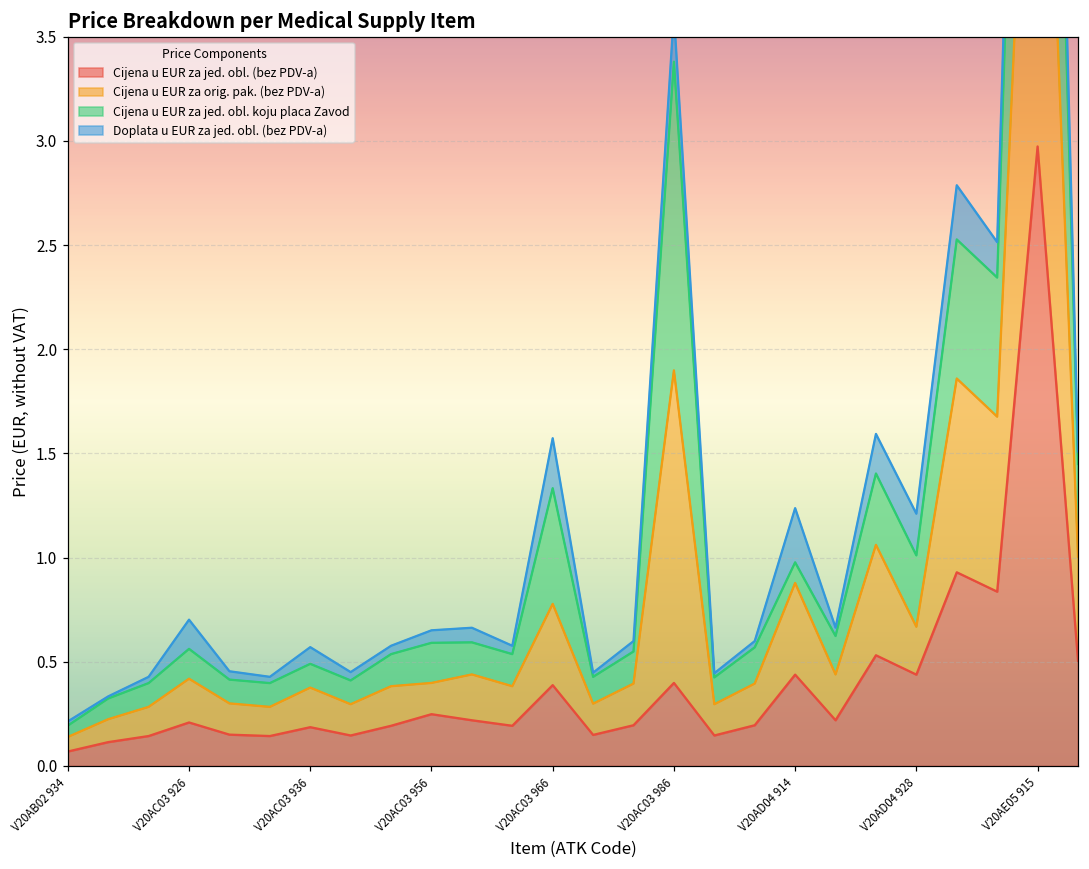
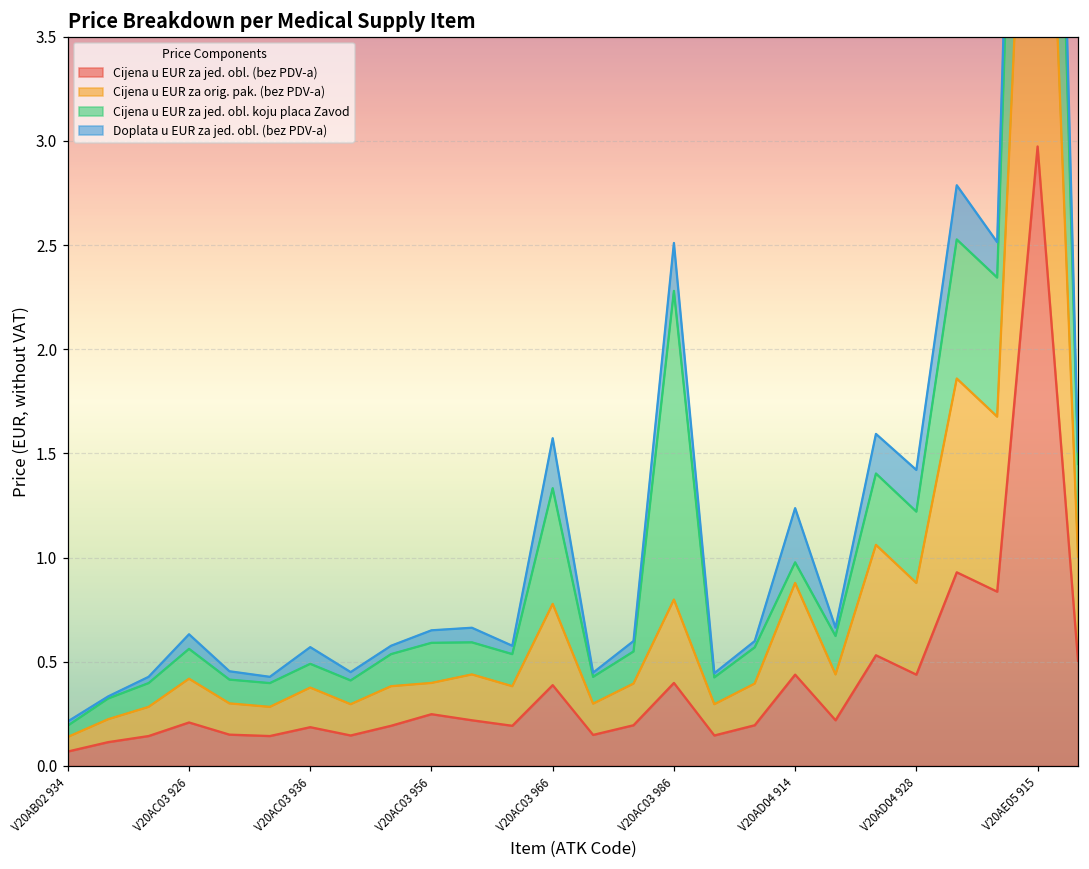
Doplata u EUR za jed. obl. (bez PDV-a), V20AC03 926: 0.14 -> 0.07
Cijena u EUR za orig. pak. (bez PDV-a), V20AC03 986: 1.5 -> 0.4
Cijena u EUR za orig. pak. (bez PDV-a), V20AD04 928: 0.23 -> 0.44
